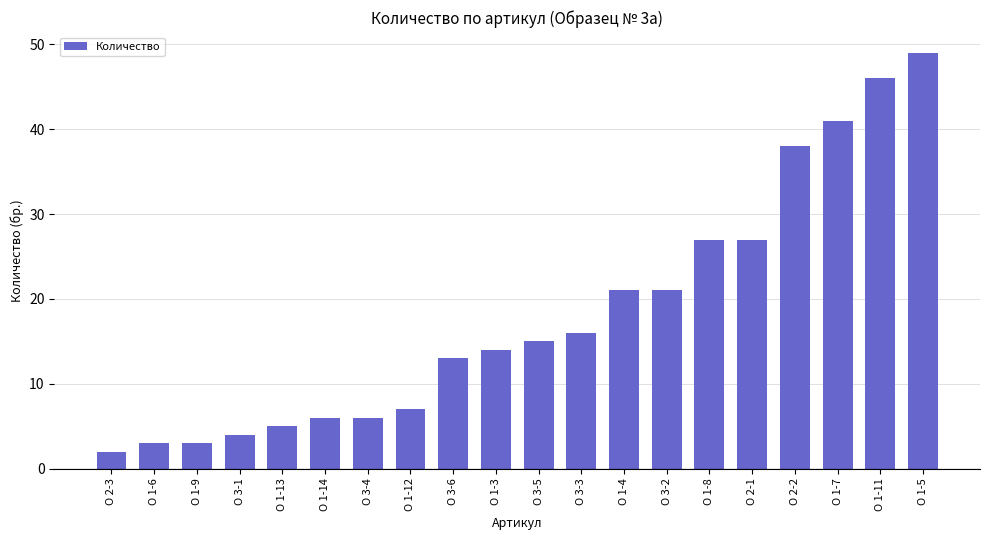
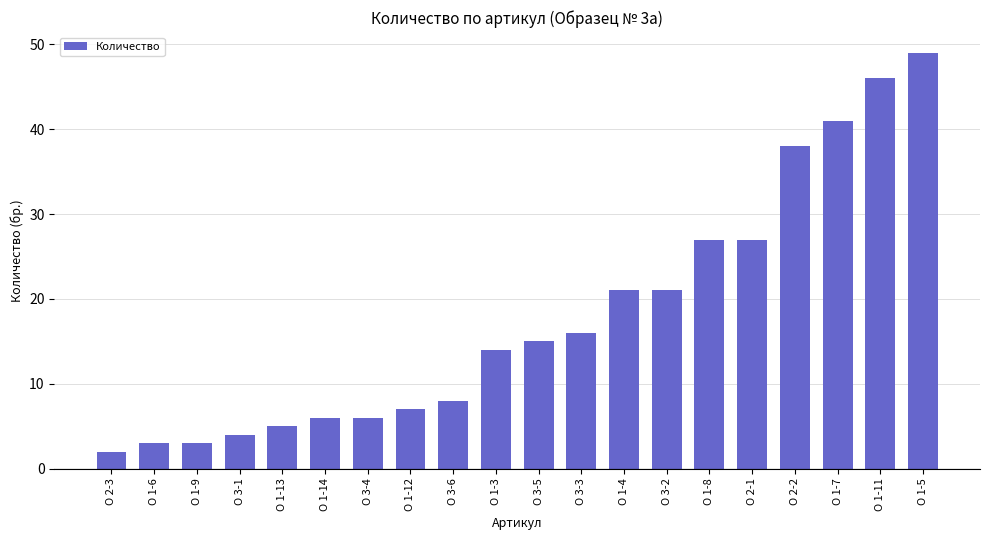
O 3-6: 13 -> 8
